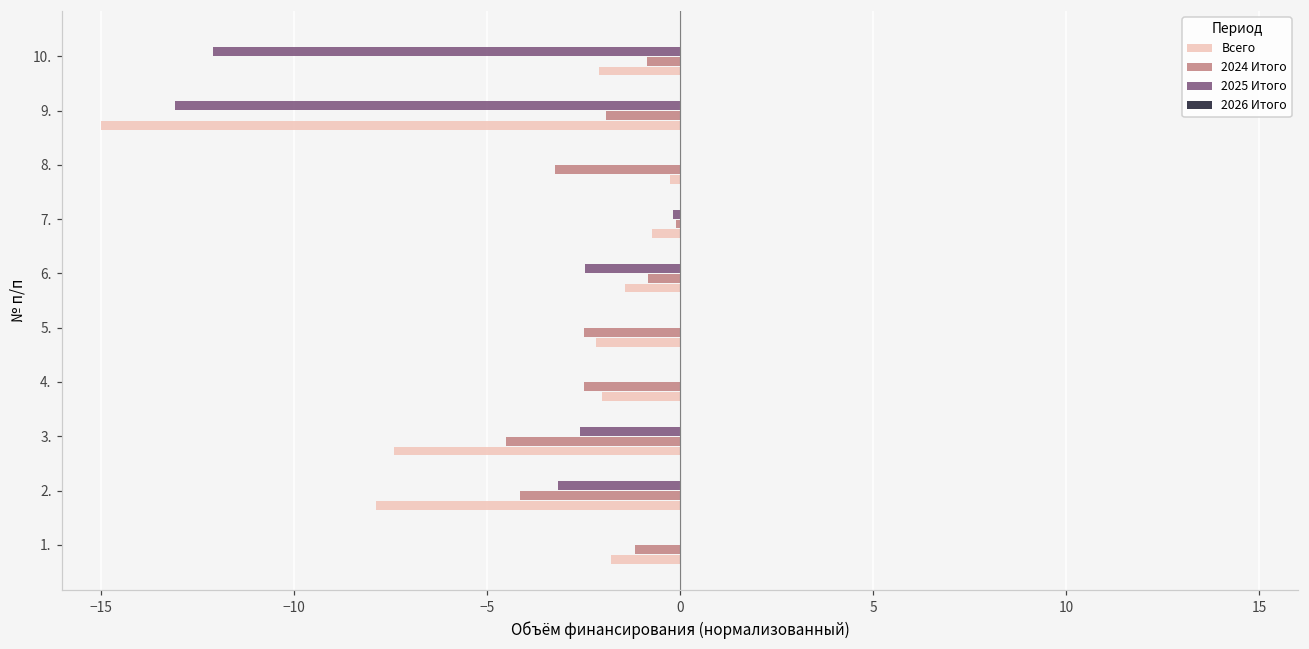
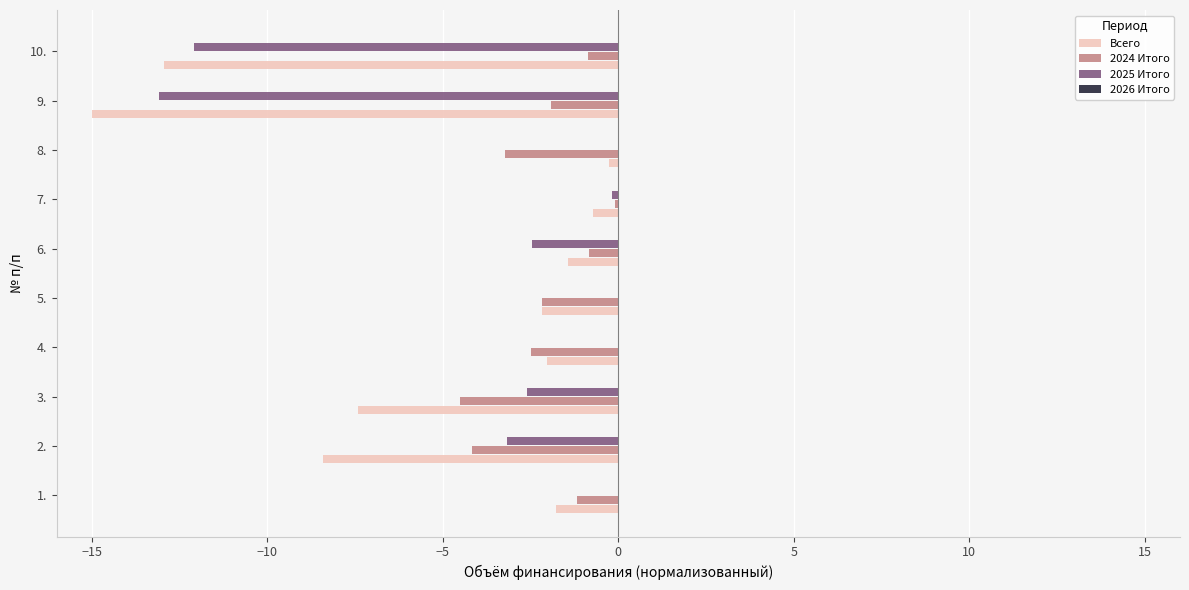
Всего, 10.: -2.1 -> -12.9
2024 Итого, 5.: -2.5 -> -2.2
Всего, 2.: -7.9 -> -8.4
